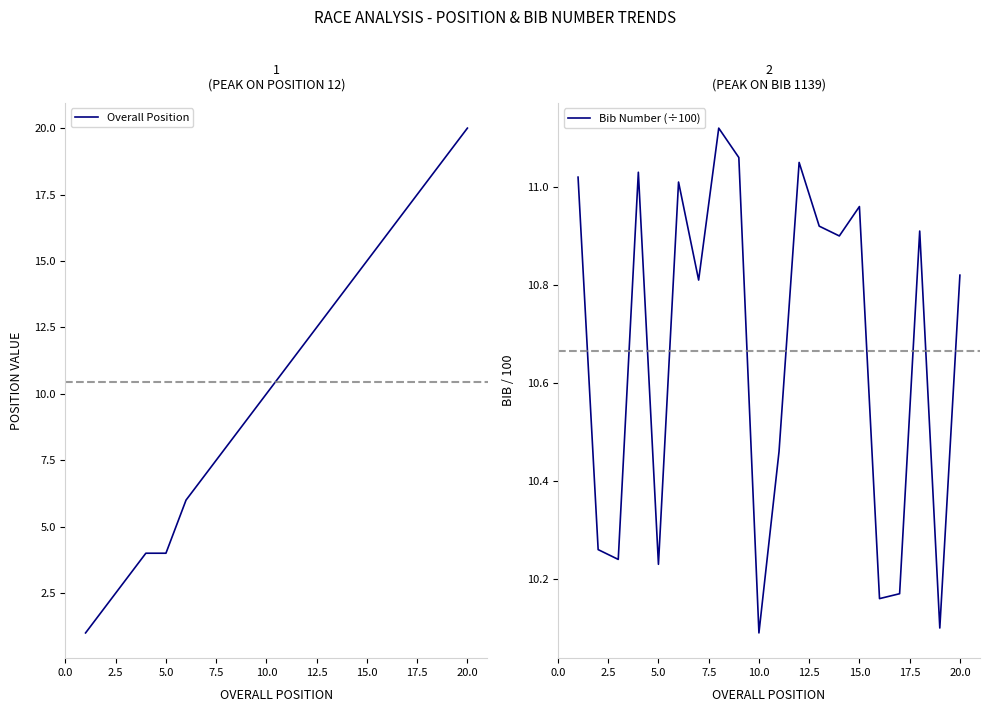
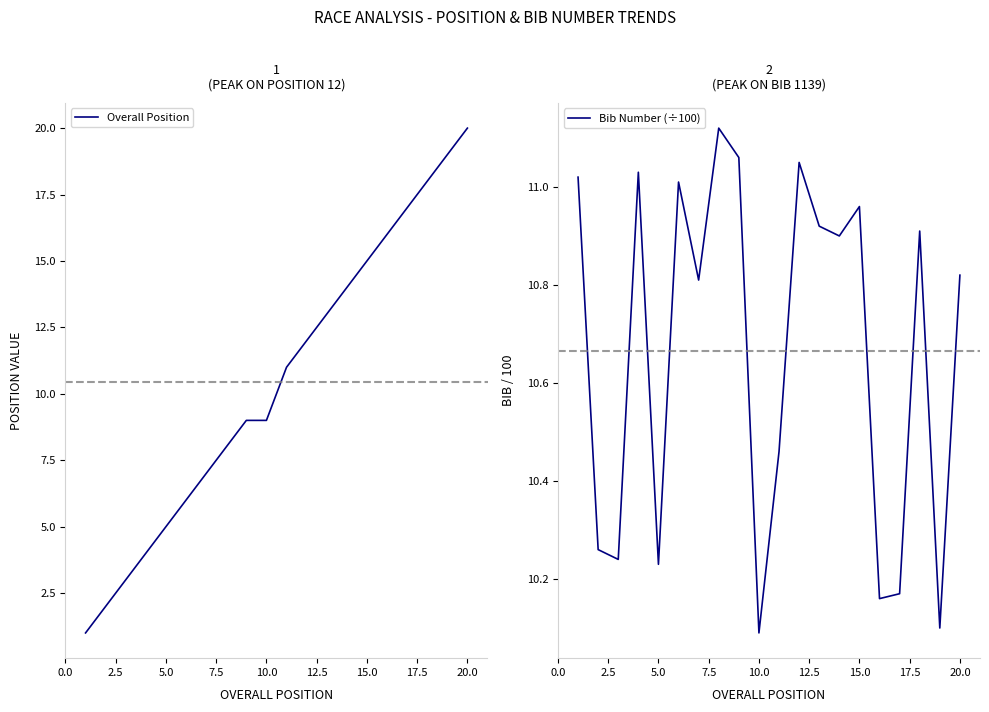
1 (PEAK ON POSITION 12), 5.0: 4 -> 5
1 (PEAK ON POSITION 12), 10.0: 10 -> 9
